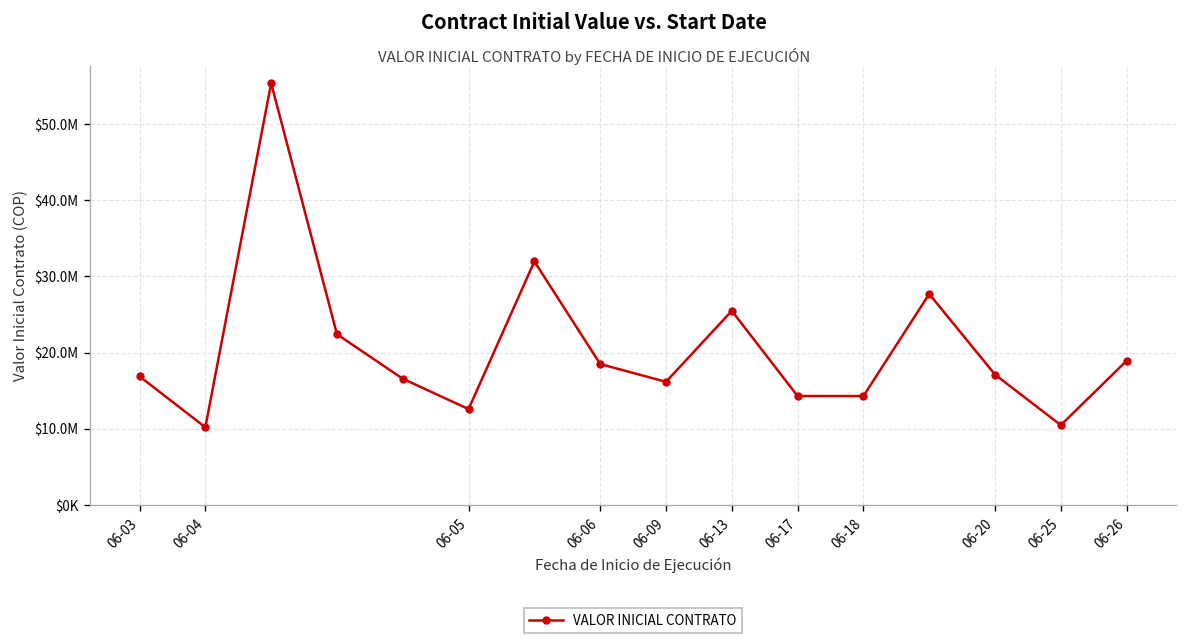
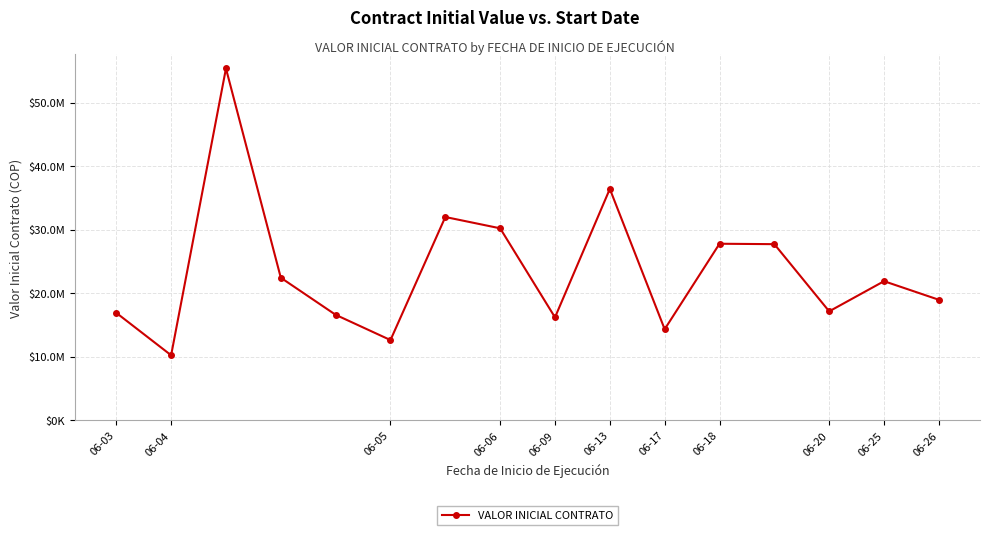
06-06: $19000000 -> $30000000
06-13: $25000000 -> $36000000
06-18: $14000000 -> $28000000
06-25: $10000000 -> $22000000
